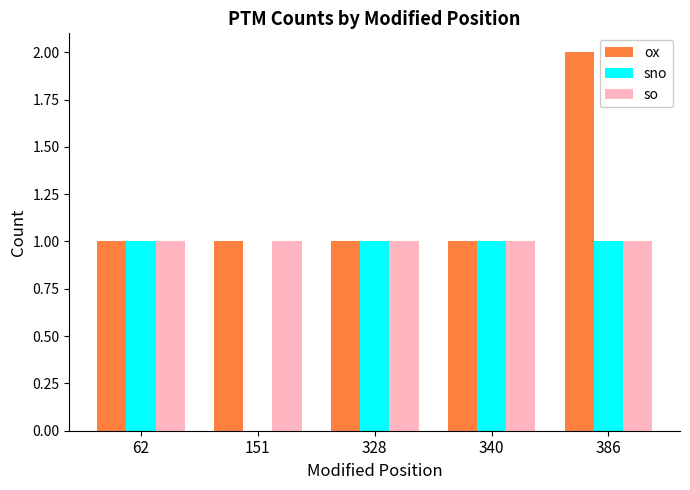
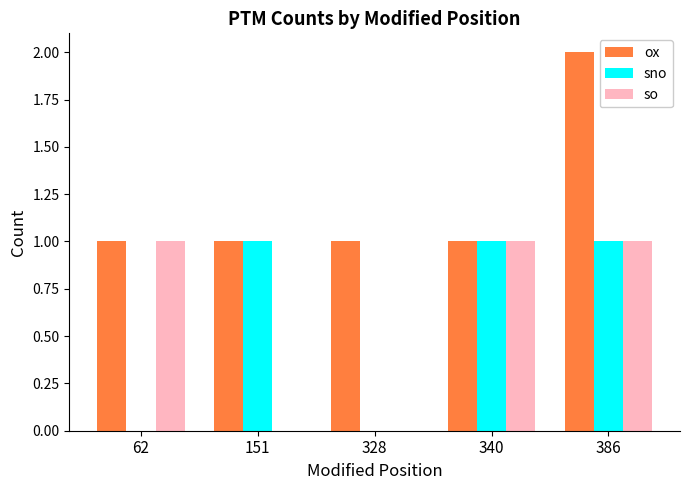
sno, 62: 1 -> 0
sno, 151: 0 -> 1
so, 151: 1 -> 0
sno, 328: 1 -> 0
so, 328: 1 -> 0
